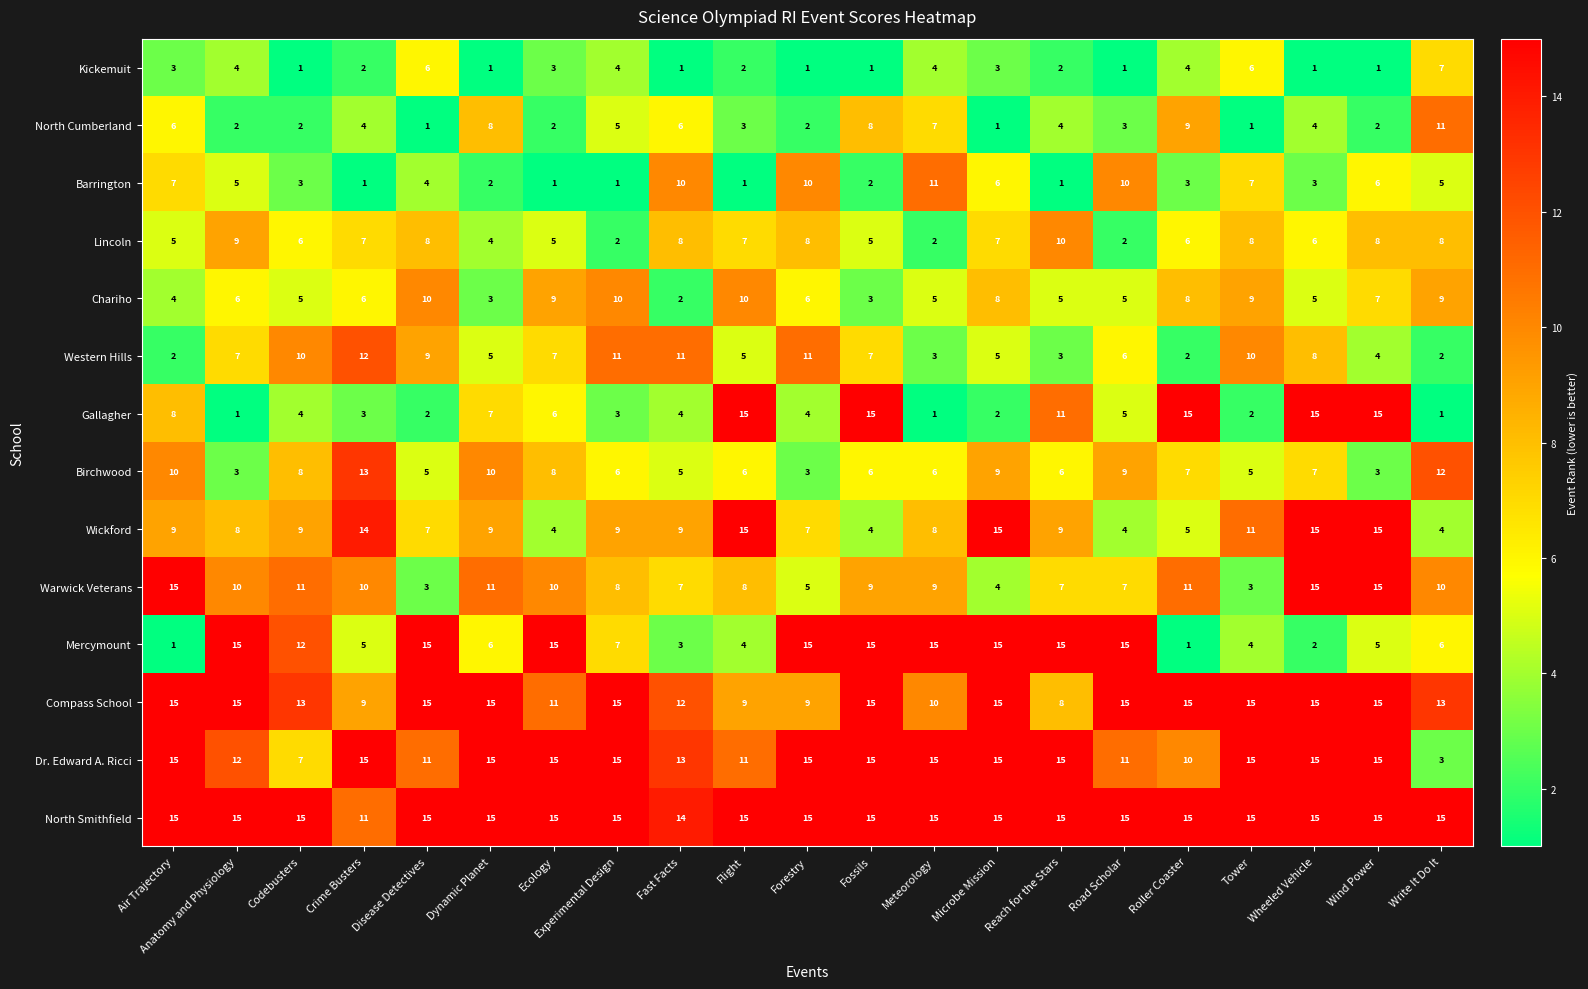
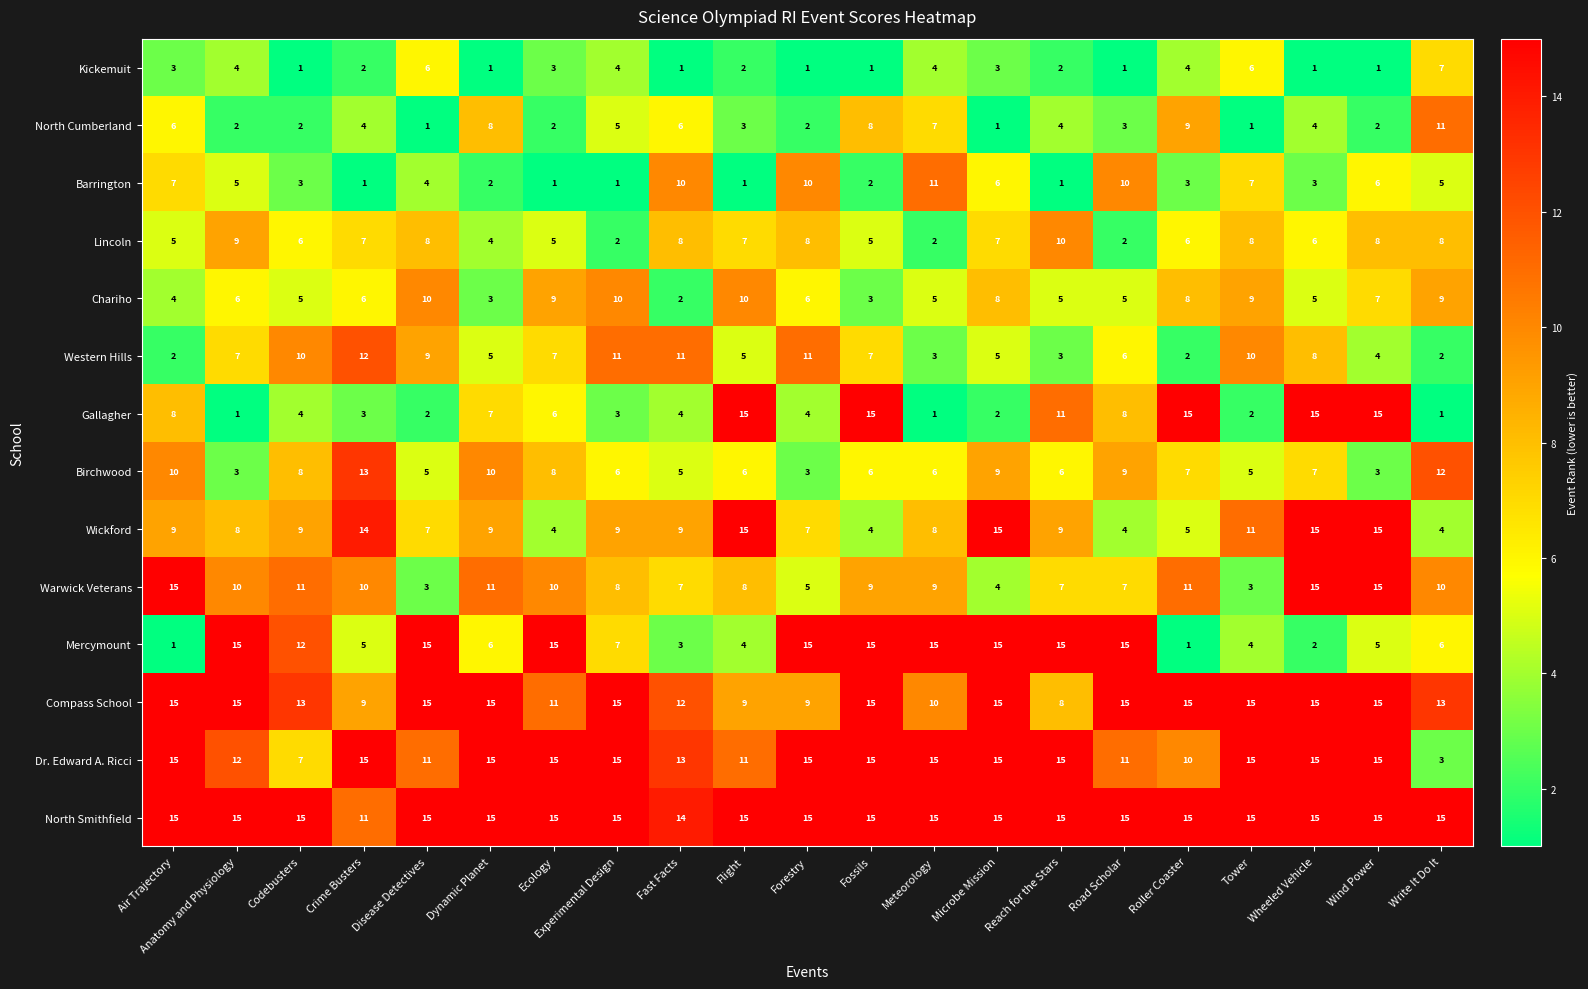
Gallagher, Road Scholar: 5 -> 8
